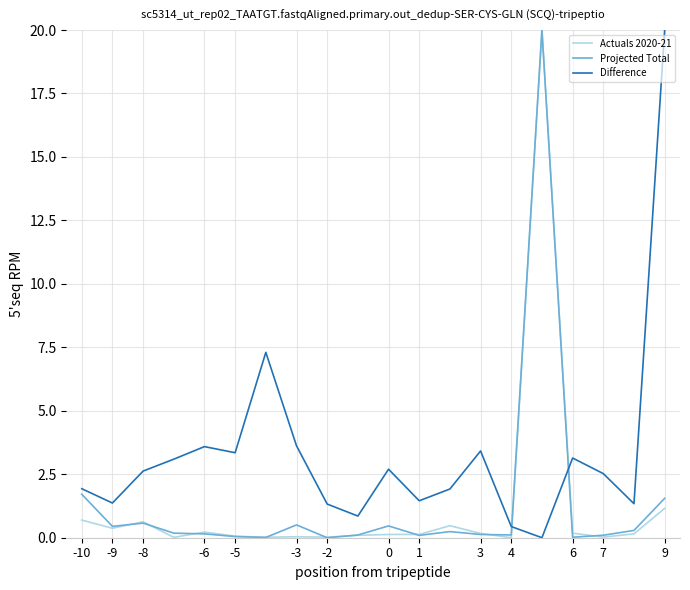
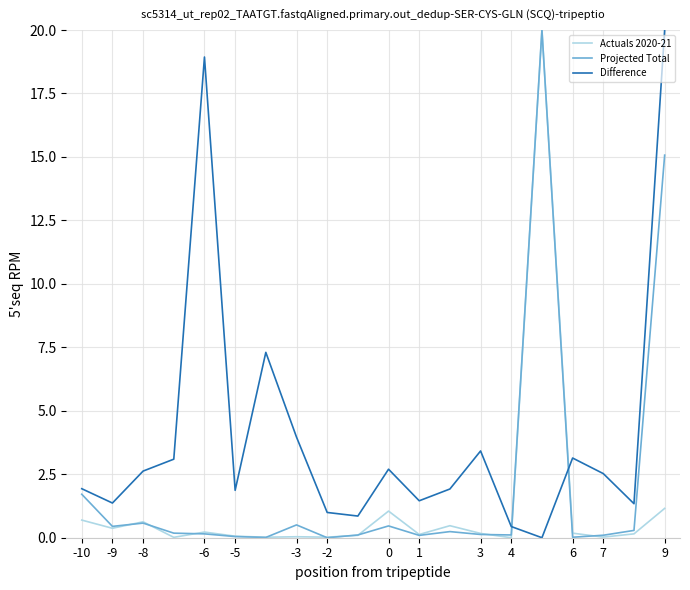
Difference, -6: 3.6 -> 18.9
Difference, -5: 3.3 -> 1.9
Difference, -3: 3.6 -> 4.0
Difference, -2: 1.3 -> 1.0
Actuals 2020-21, 0: 0.1 -> 1.0
Projected Total, 9: 1.6 -> 15.1
